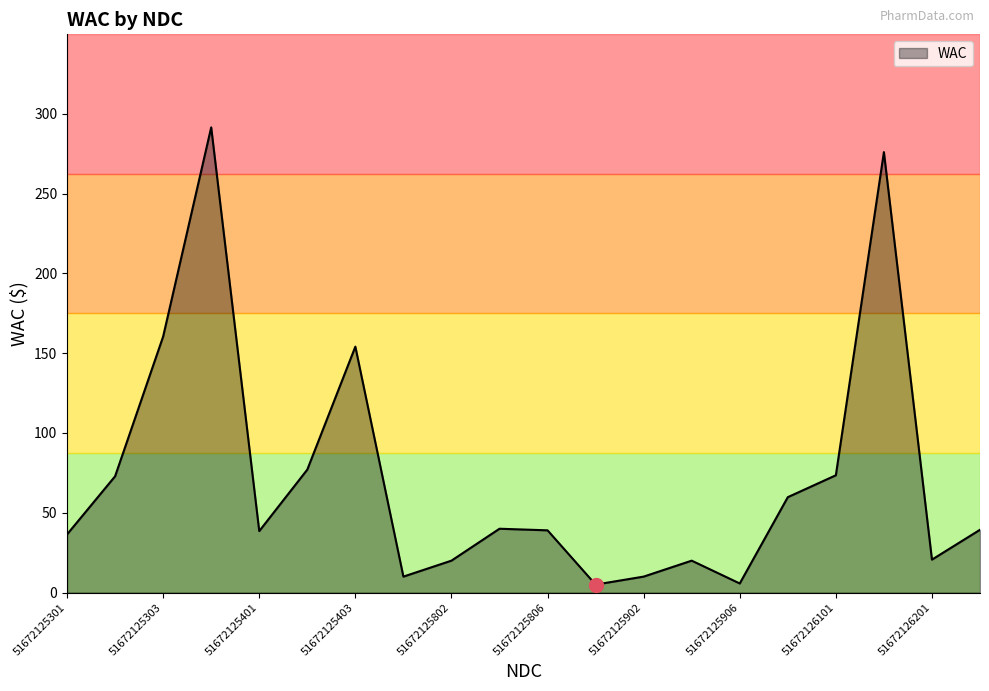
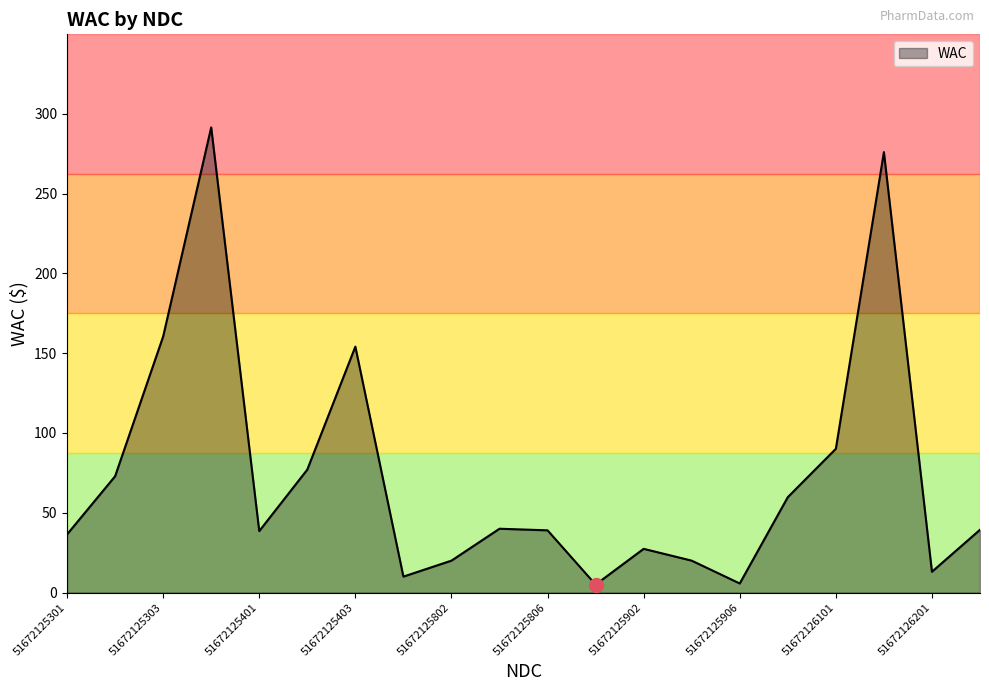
WAC, 51672125902: 10 -> 27
WAC, 51672126101: 74 -> 90
WAC, 51672126201: 21 -> 13
